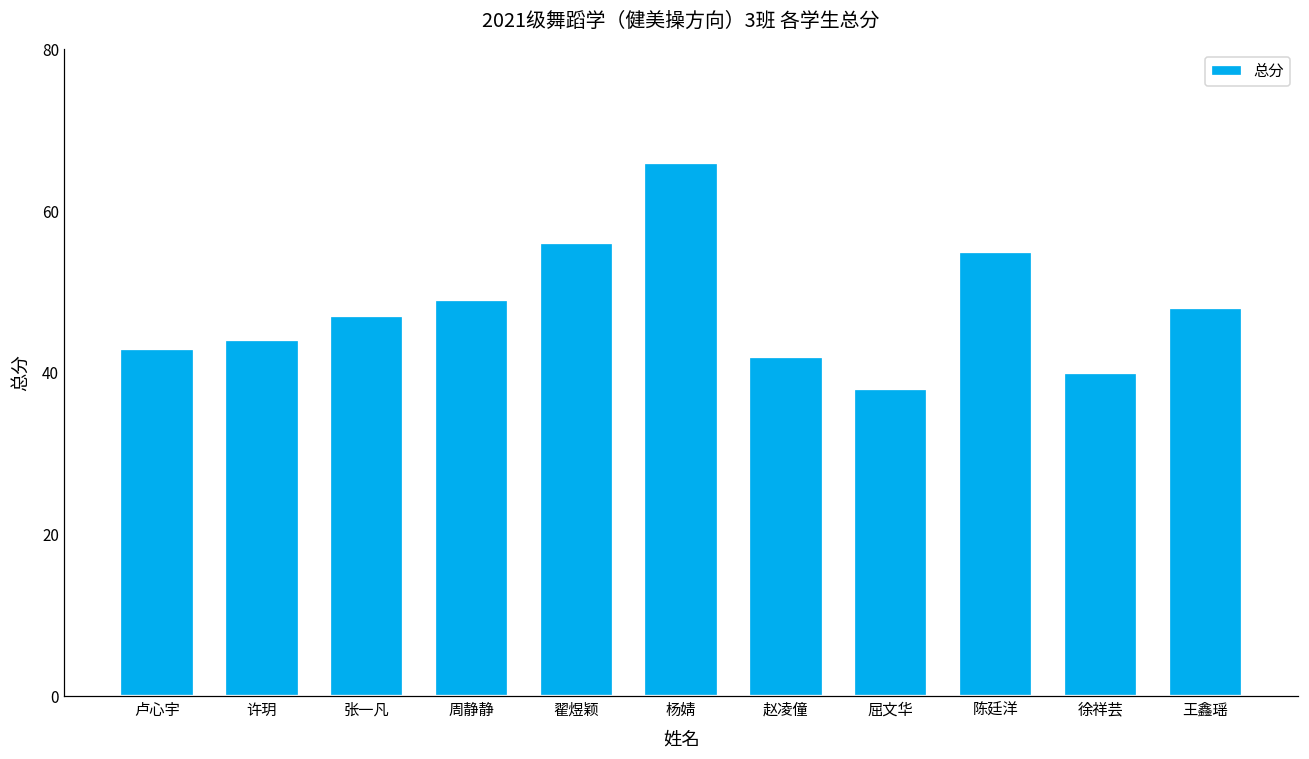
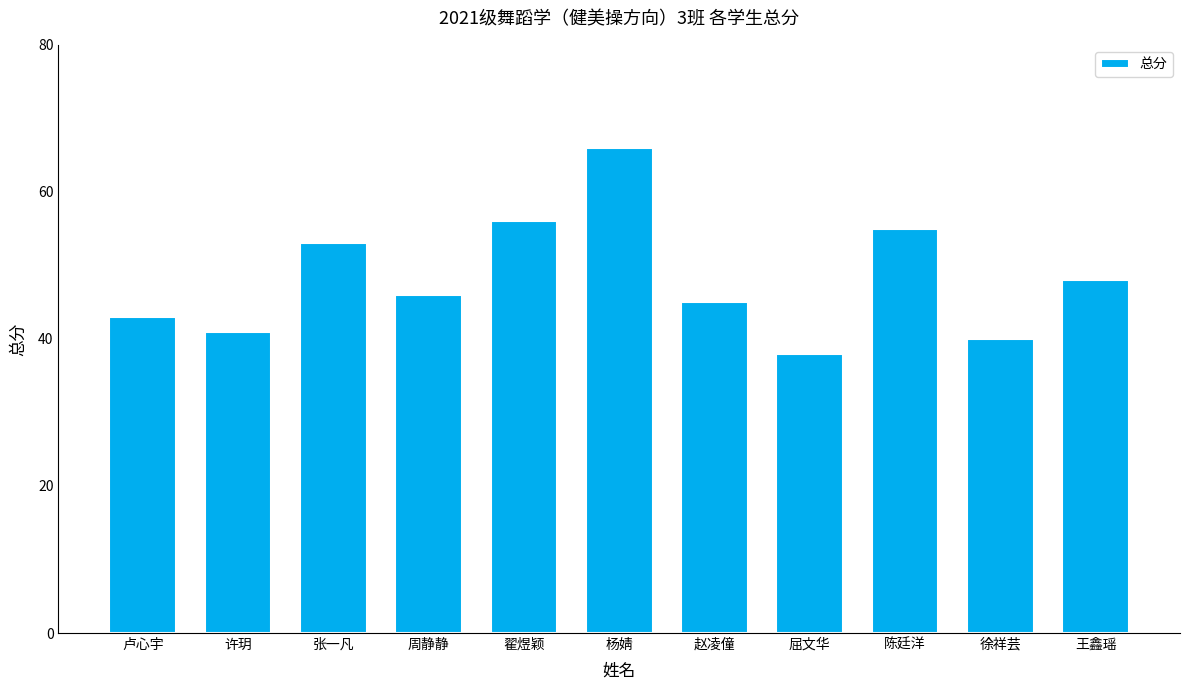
许玥: 44 -> 41
张一凡: 47 -> 53
周静静: 49 -> 46
赵凌僮: 42 -> 45
